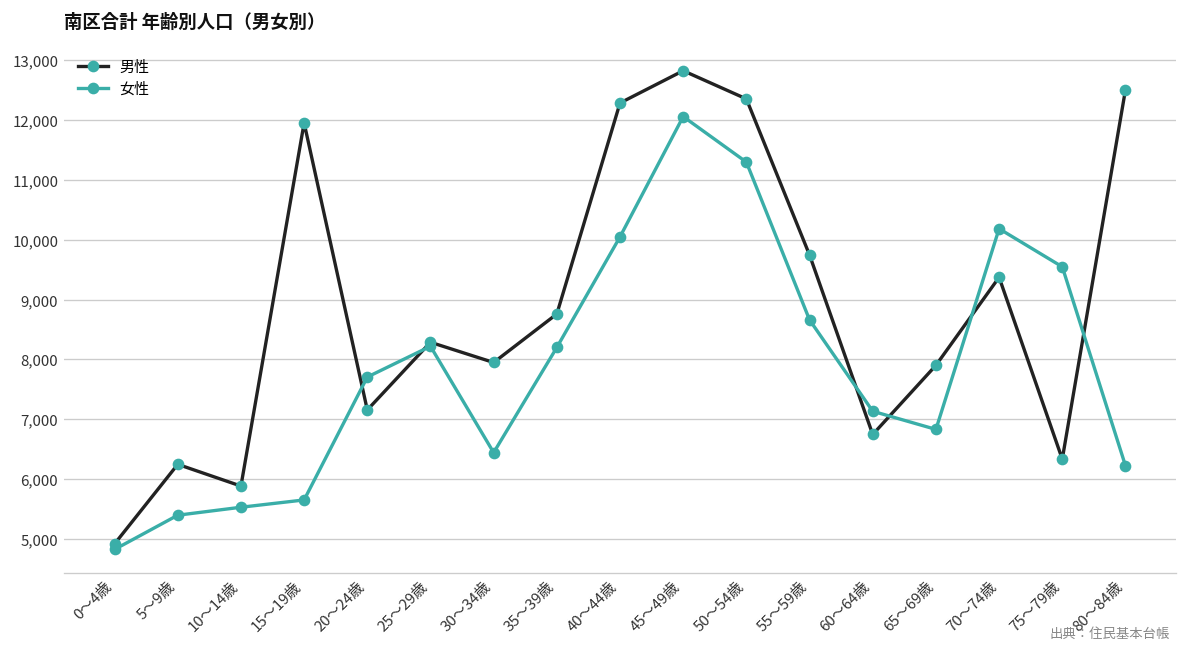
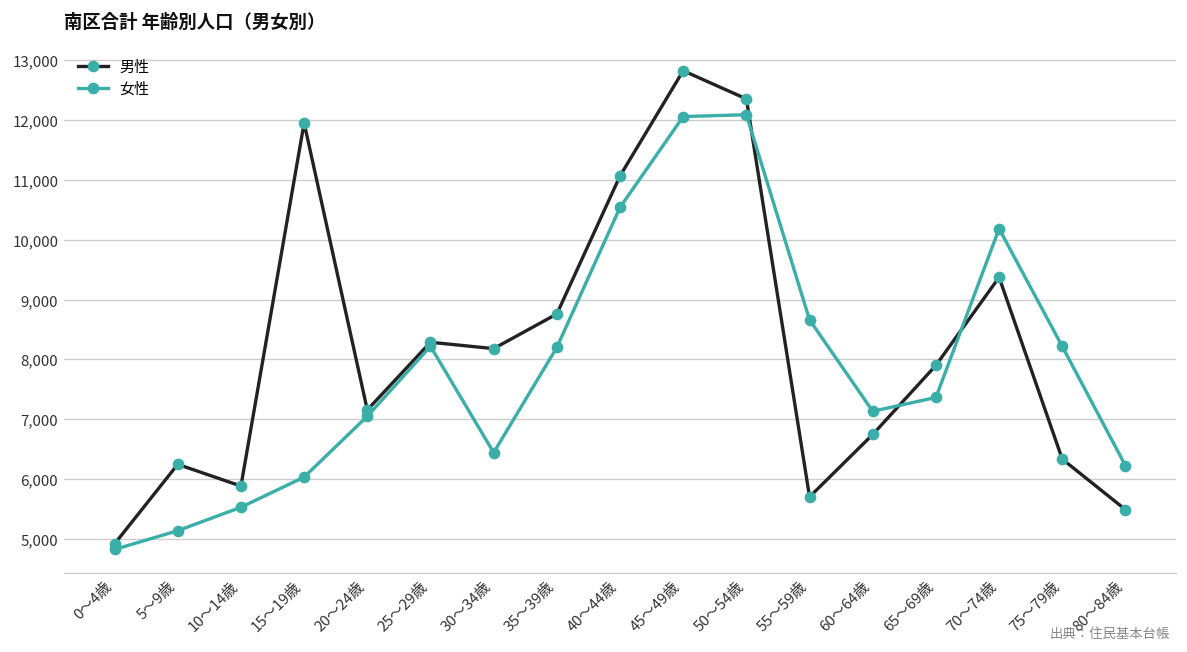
女性, 5～9歳: 5,400 -> 5,100
女性, 15～19歳: 5,700 -> 6,000
女性, 20～24歳: 7,700 -> 7,100
男性, 30～34歳: 7,900 -> 8,200
男性, 40～44歳: 12,300 -> 11,100
女性, 40～44歳: 10,000 -> 10,500
女性, 50～54歳: 11,300 -> 12,100
男性, 55～59歳: 9,700 -> 5,700
女性, 65～69歳: 6,800 -> 7,400
女性, 75～79歳: 9,500 -> 8,200
男性, 80～84歳: 12,500 -> 5,500
